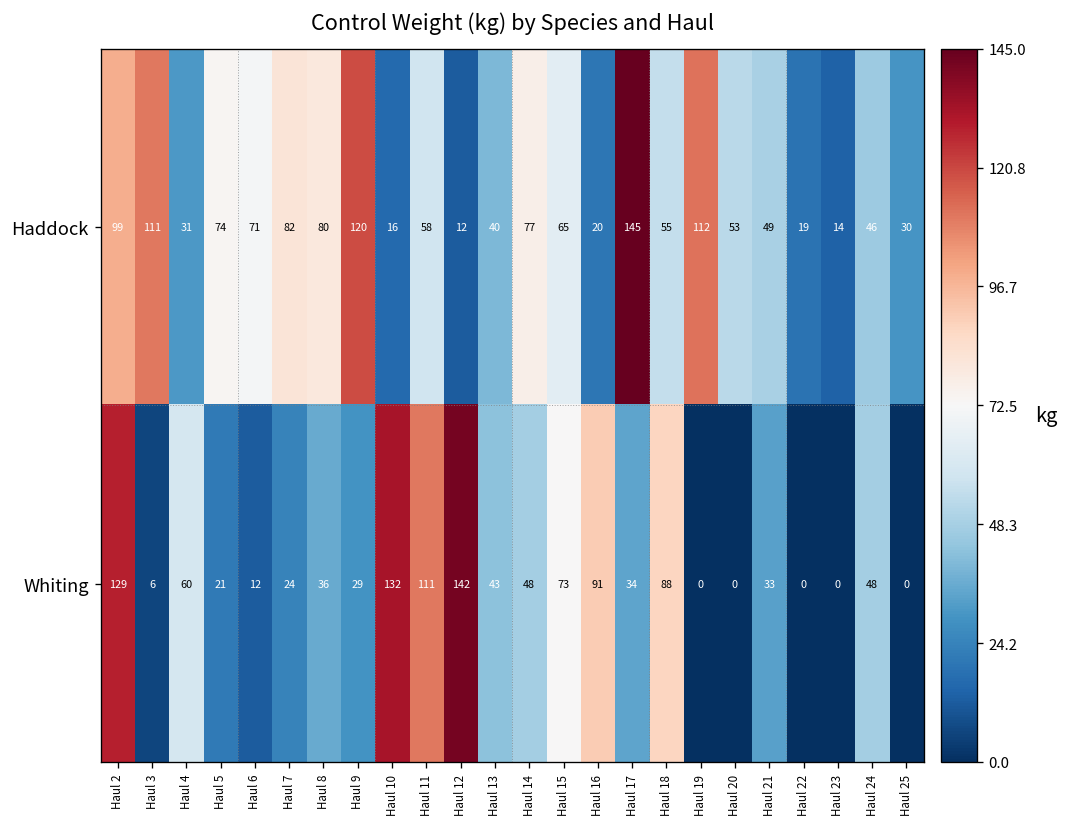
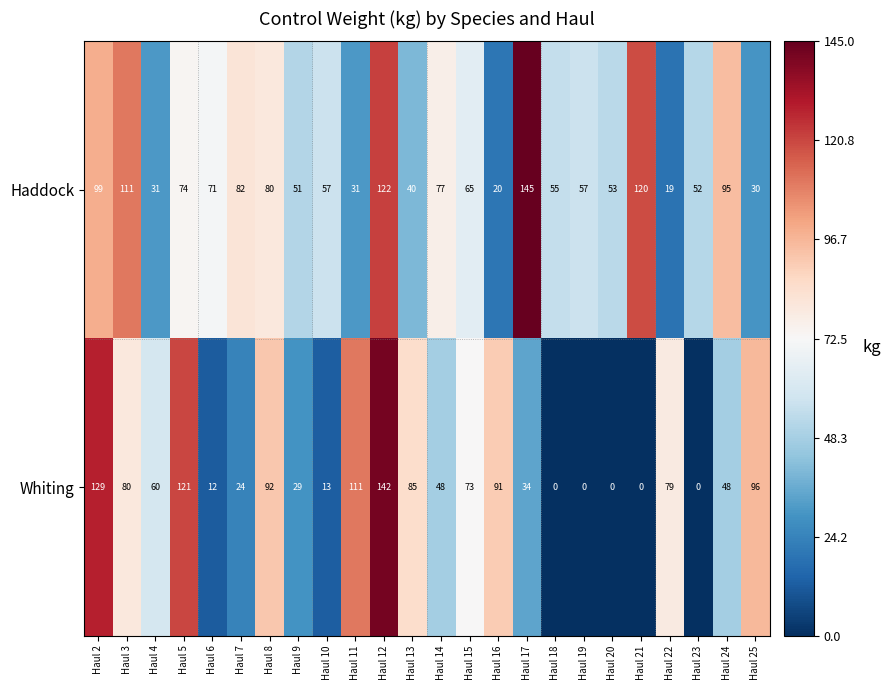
Haddock, Haul 9: 120 -> 51
Haddock, Haul 10: 16 -> 57
Haddock, Haul 11: 58 -> 31
Haddock, Haul 12: 12 -> 122
Haddock, Haul 19: 112 -> 57
Haddock, Haul 21: 49 -> 120
Haddock, Haul 23: 14 -> 52
Haddock, Haul 24: 46 -> 95
Whiting, Haul 3: 6 -> 80
Whiting, Haul 5: 21 -> 121
Whiting, Haul 8: 36 -> 92
Whiting, Haul 10: 132 -> 13
Whiting, Haul 13: 43 -> 85
Whiting, Haul 18: 88 -> 0
Whiting, Haul 21: 33 -> 0
Whiting, Haul 22: 0 -> 79
Whiting, Haul 25: 0 -> 96
